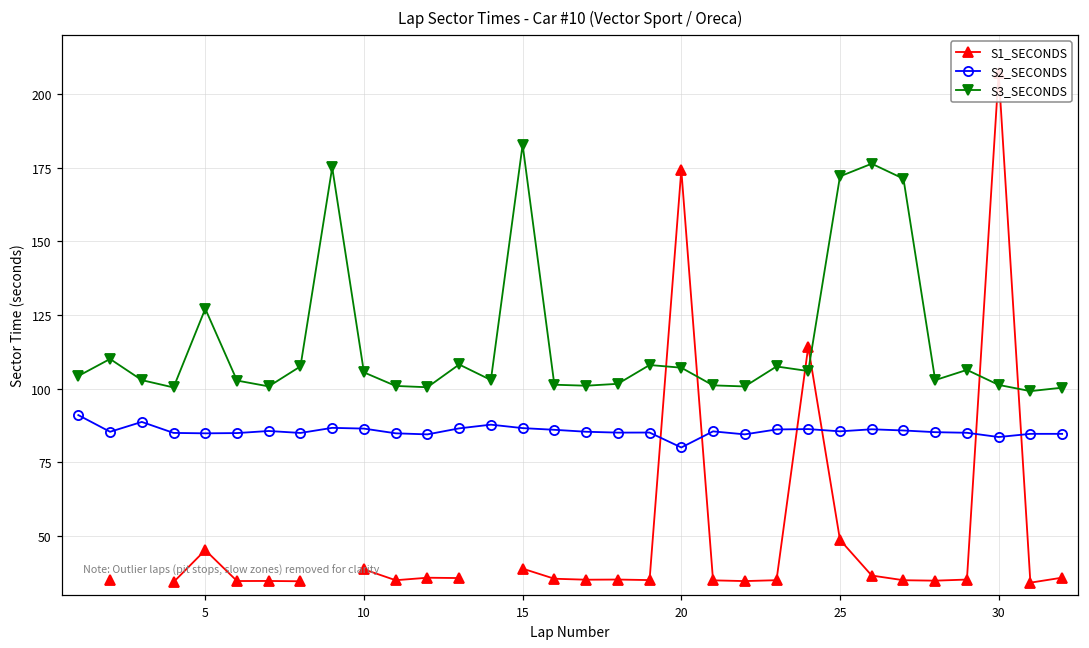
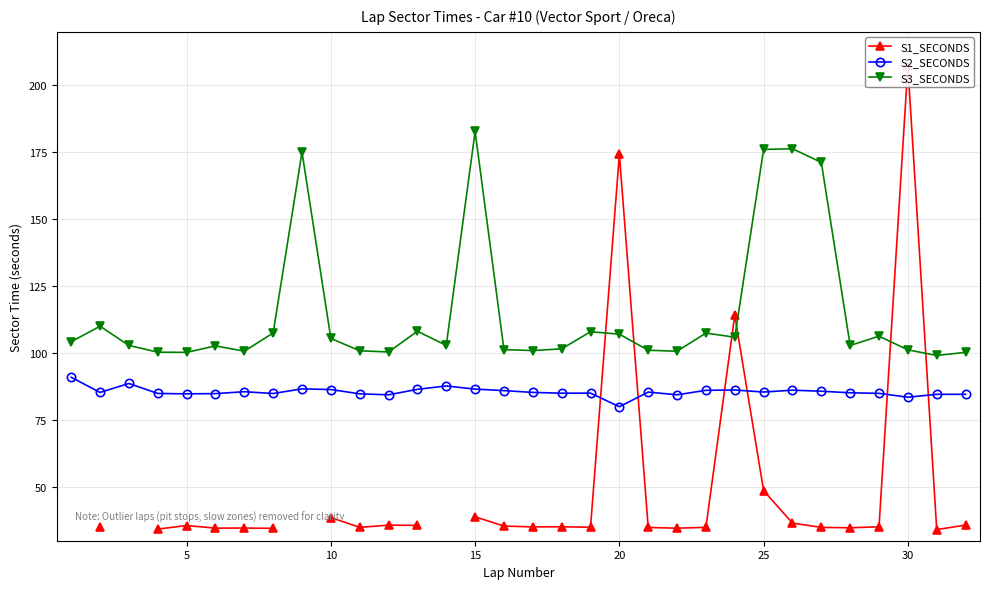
S1_SECONDS, 5: 45 -> 36
S3_SECONDS, 5: 127 -> 100
S3_SECONDS, 25: 172 -> 176
